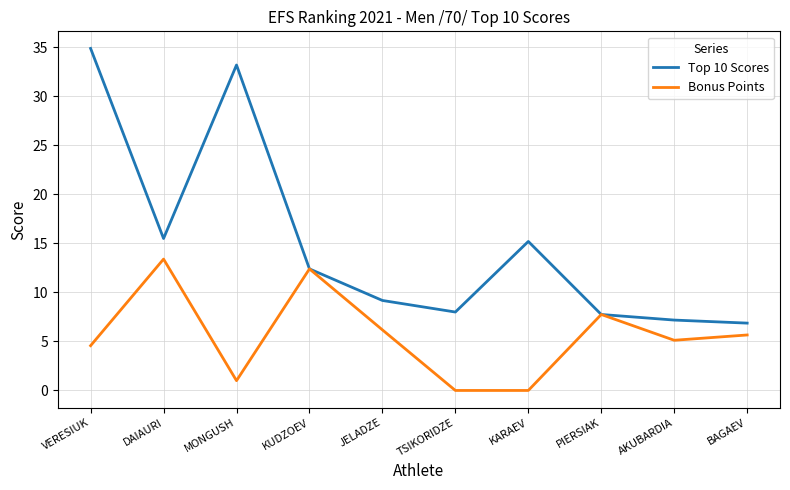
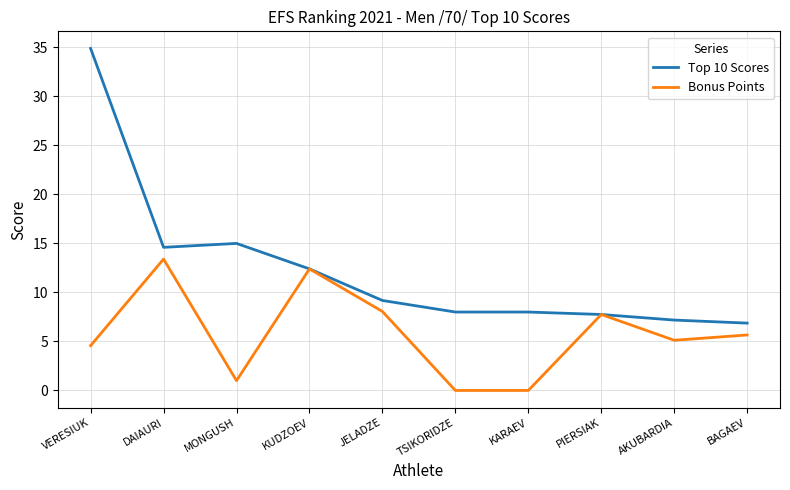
Top 10 Scores, DAIAURI: 16 -> 15
Top 10 Scores, MONGUSH: 33 -> 15
Bonus Points, JELADZE: 6 -> 8
Top 10 Scores, KARAEV: 15 -> 8
